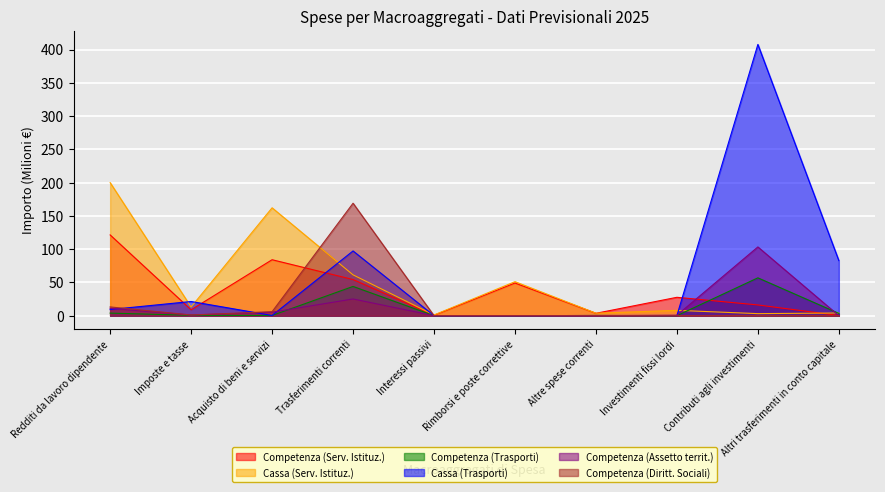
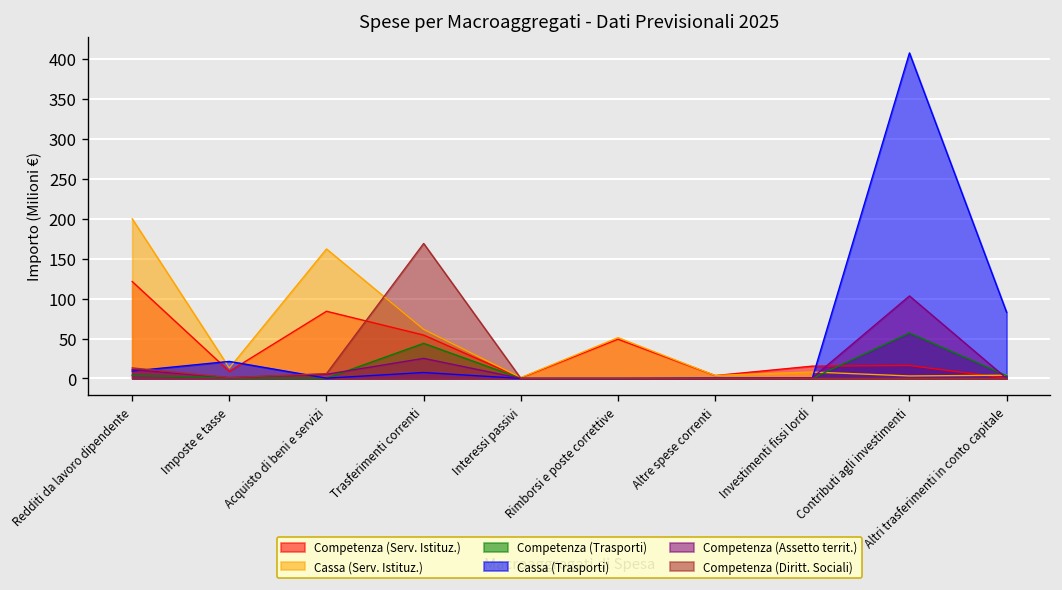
Cassa (Trasporti), Trasferimenti correnti: 100 -> 10
Competenza (Serv. Istituz.), Investimenti fissi lordi: 30 -> 20
